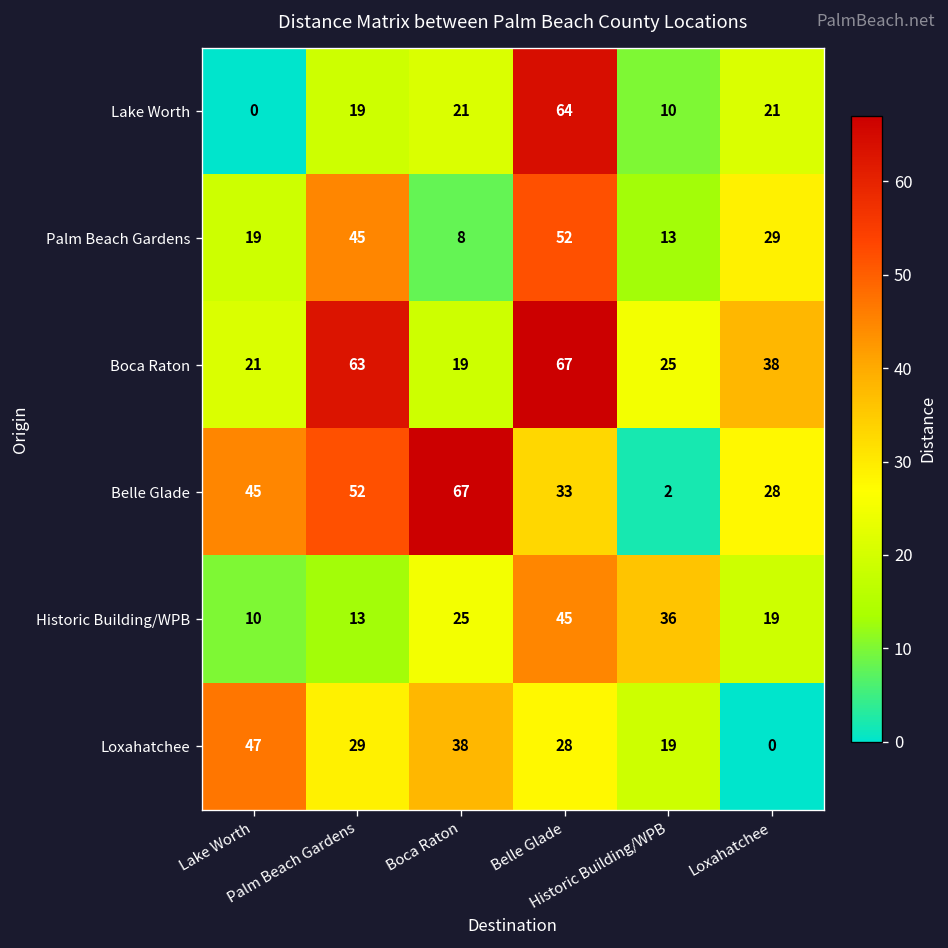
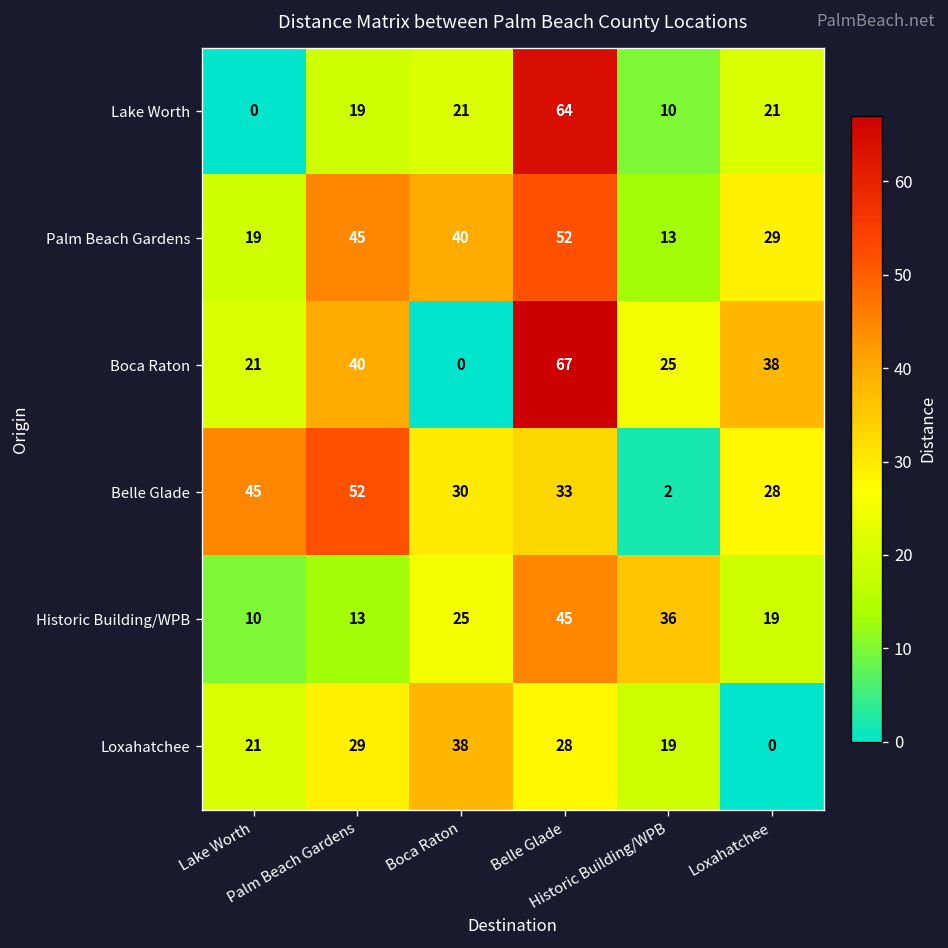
Palm Beach Gardens, Boca Raton: 8 -> 40
Boca Raton, Palm Beach Gardens: 63 -> 40
Boca Raton, Boca Raton: 19 -> 0
Belle Glade, Boca Raton: 67 -> 30
Loxahatchee, Lake Worth: 47 -> 21
